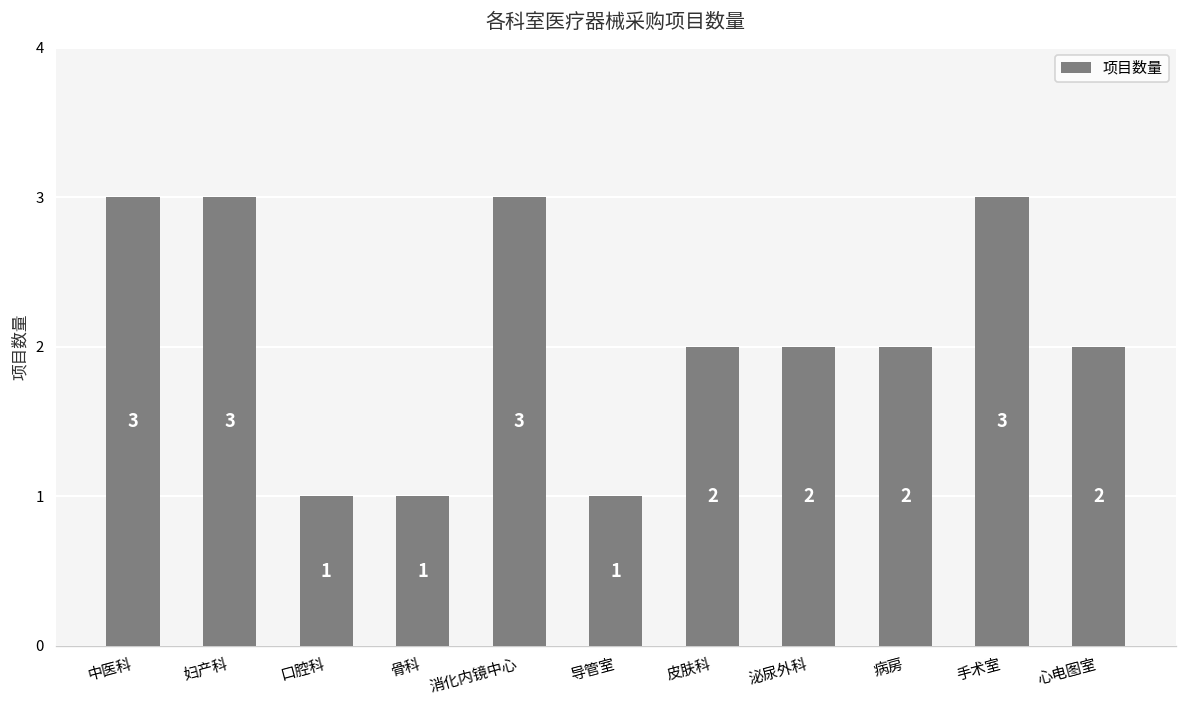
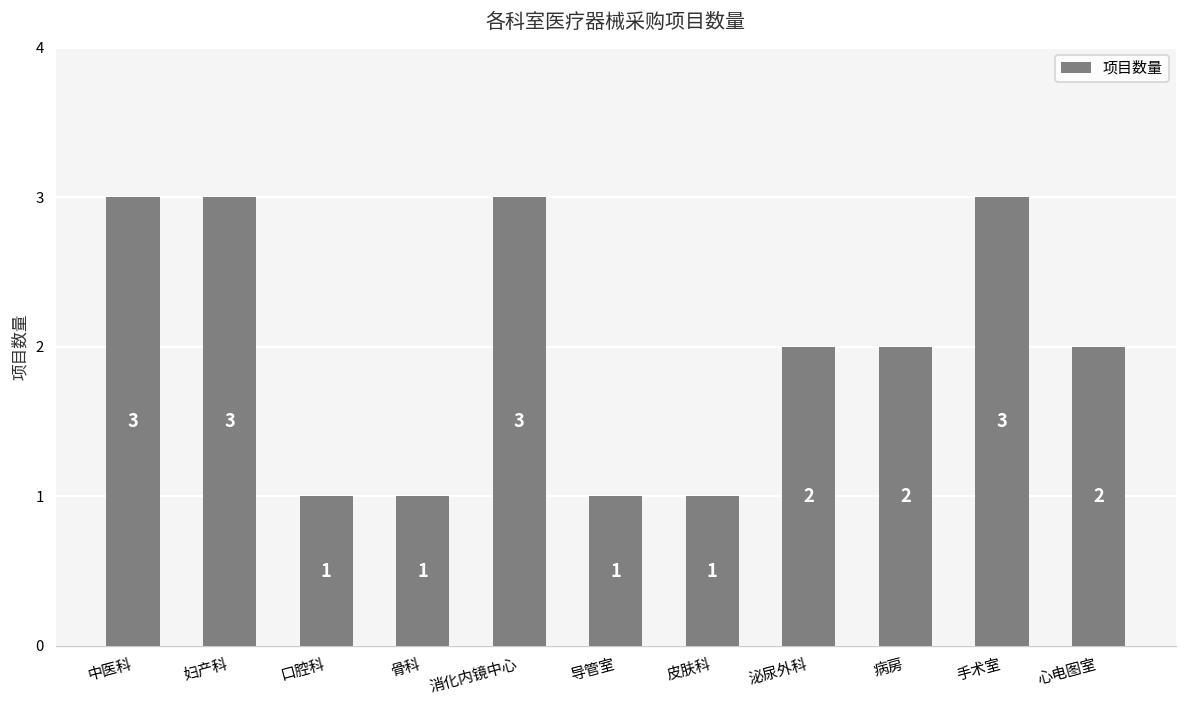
皮肤科: 2 -> 1
